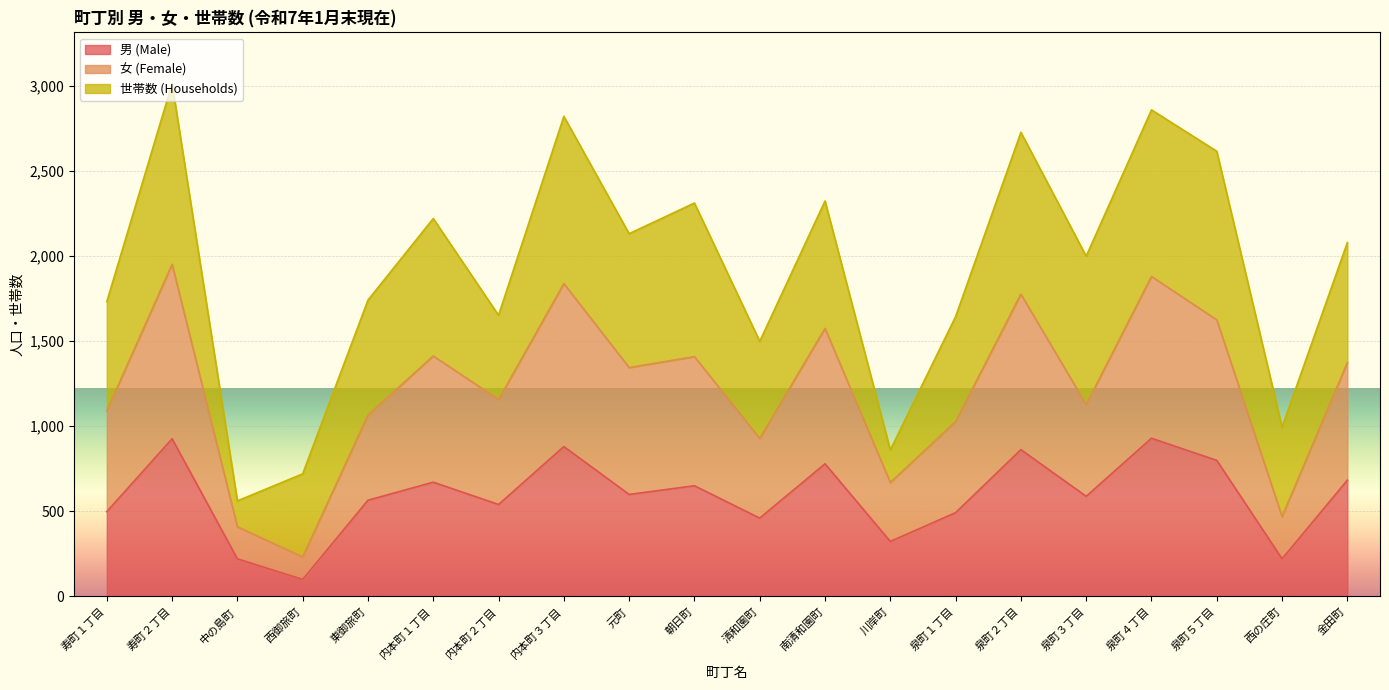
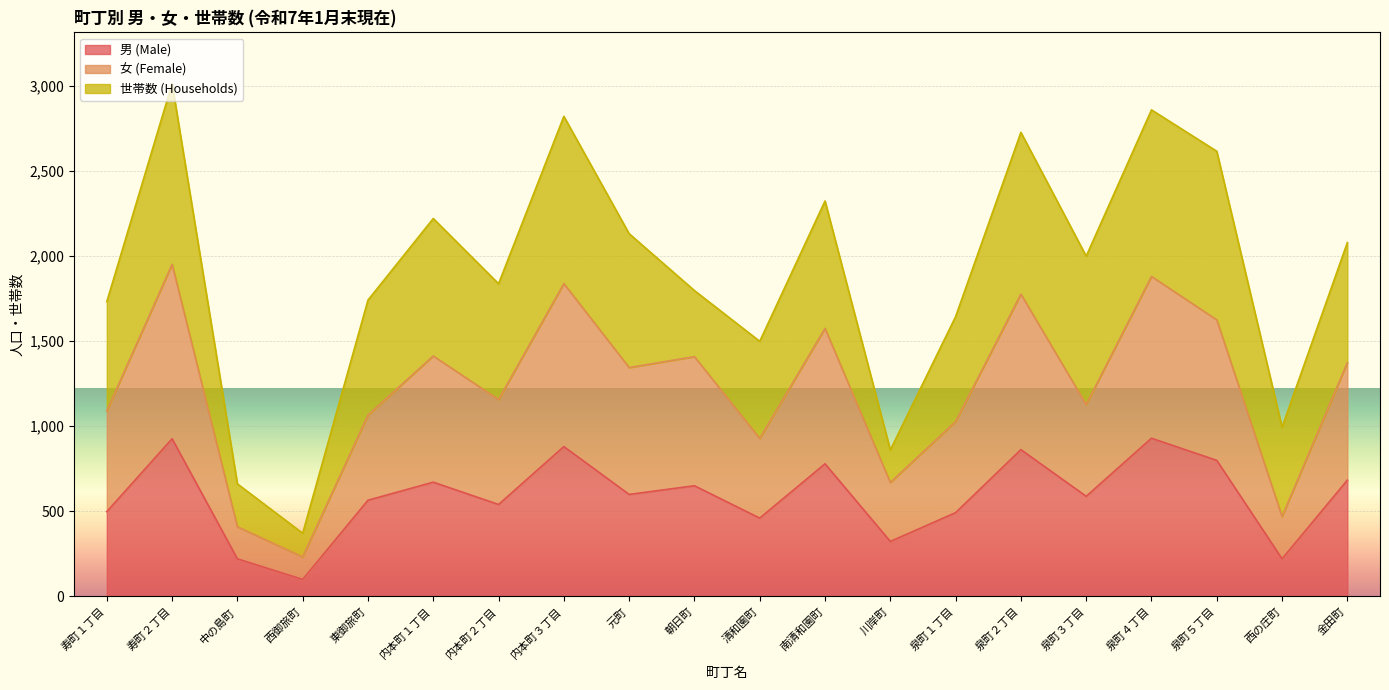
世帯数 (Households), 中の島町: 150 -> 250
世帯数 (Households), 西御旅町: 490 -> 140
世帯数 (Households), 内本町２丁目: 500 -> 680
世帯数 (Households), 朝日町: 900 -> 390
